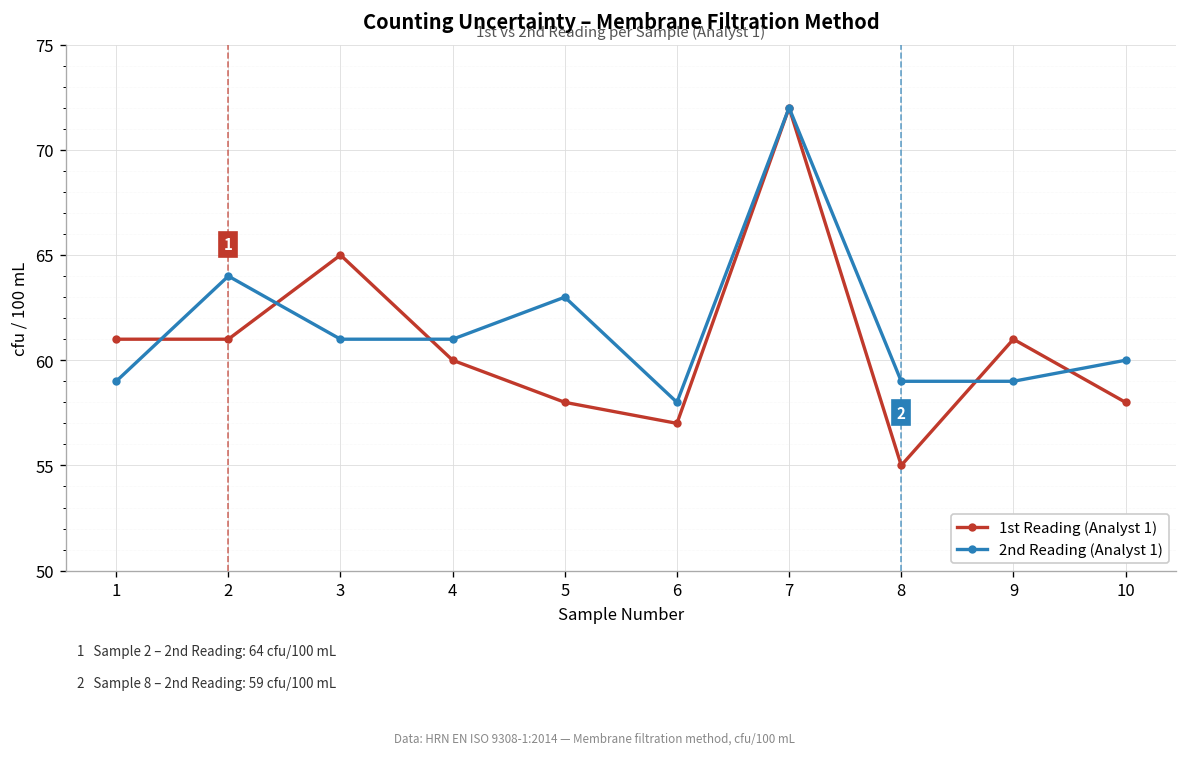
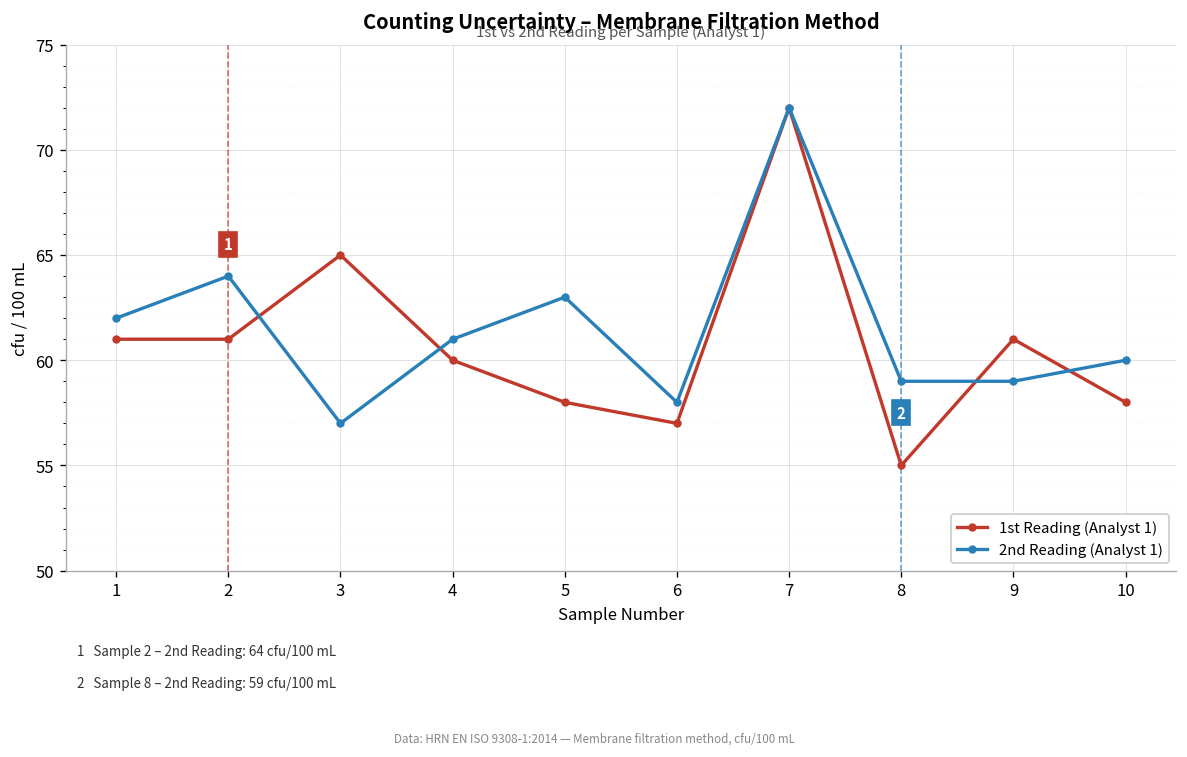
2nd Reading (Analyst 1), 1: 59 -> 62
2nd Reading (Analyst 1), 3: 61 -> 57
